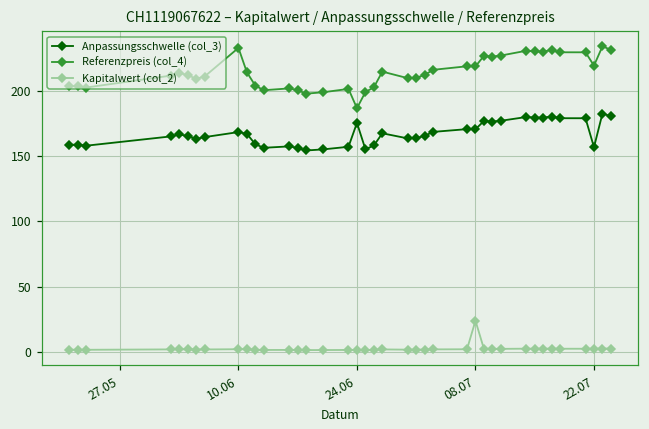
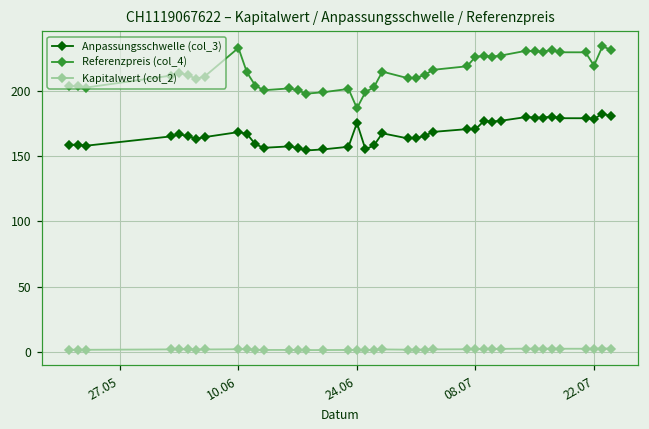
Referenzpreis (col_4), 08.07: 219 -> 226
Kapitalwert (col_2), 08.07: 24 -> 2
Anpassungsschwelle (col_3), 22.07: 157 -> 178
